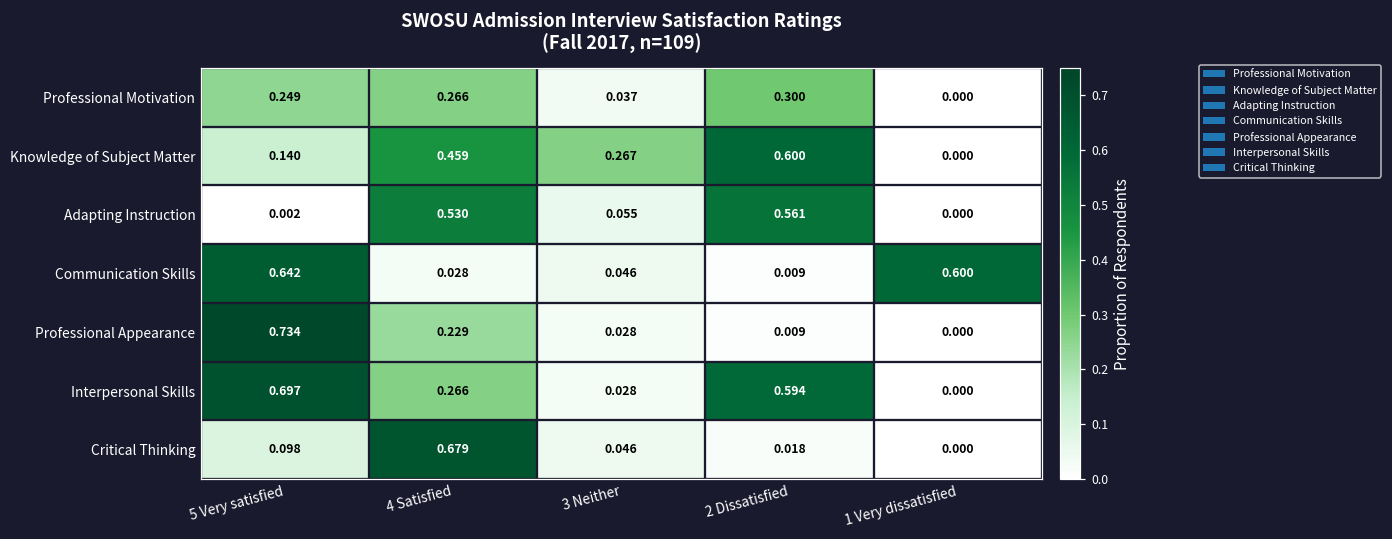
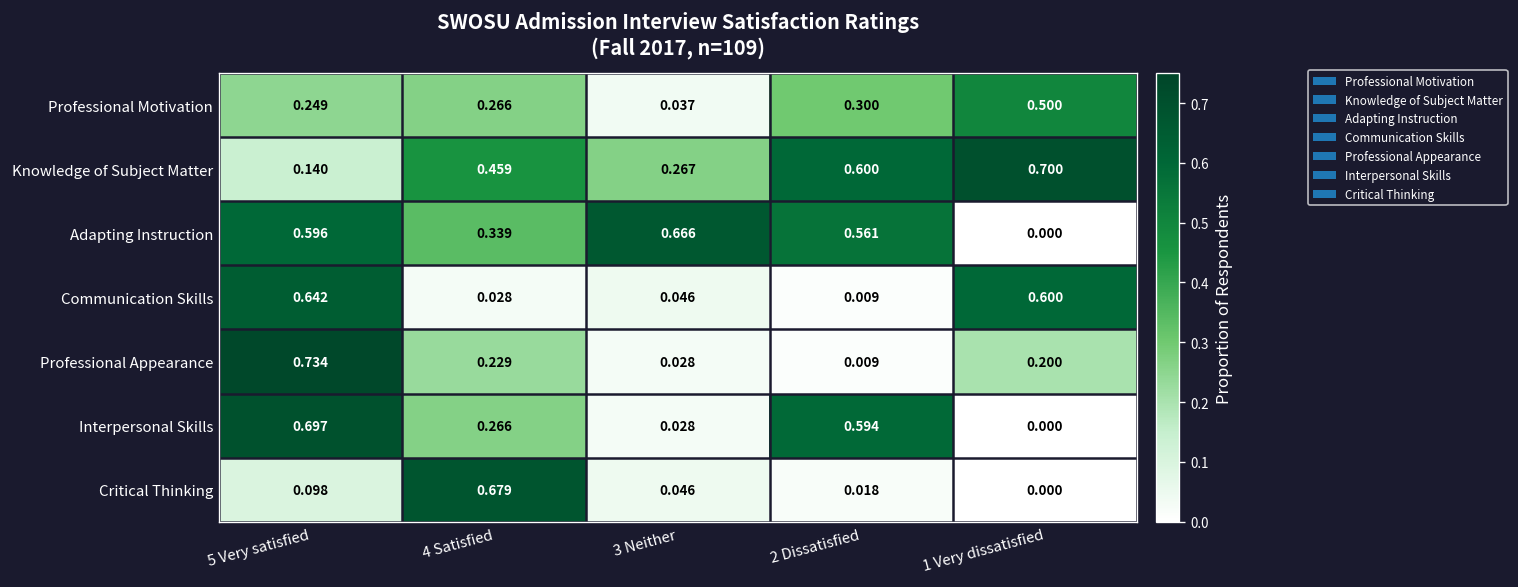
Professional Motivation, 1 Very dissatisfied: 0.000 -> 0.500
Knowledge of Subject Matter, 1 Very dissatisfied: 0.000 -> 0.700
Adapting Instruction, 5 Very satisfied: 0.002 -> 0.596
Adapting Instruction, 4 Satisfied: 0.530 -> 0.339
Adapting Instruction, 3 Neither: 0.055 -> 0.666
Professional Appearance, 1 Very dissatisfied: 0.000 -> 0.200
